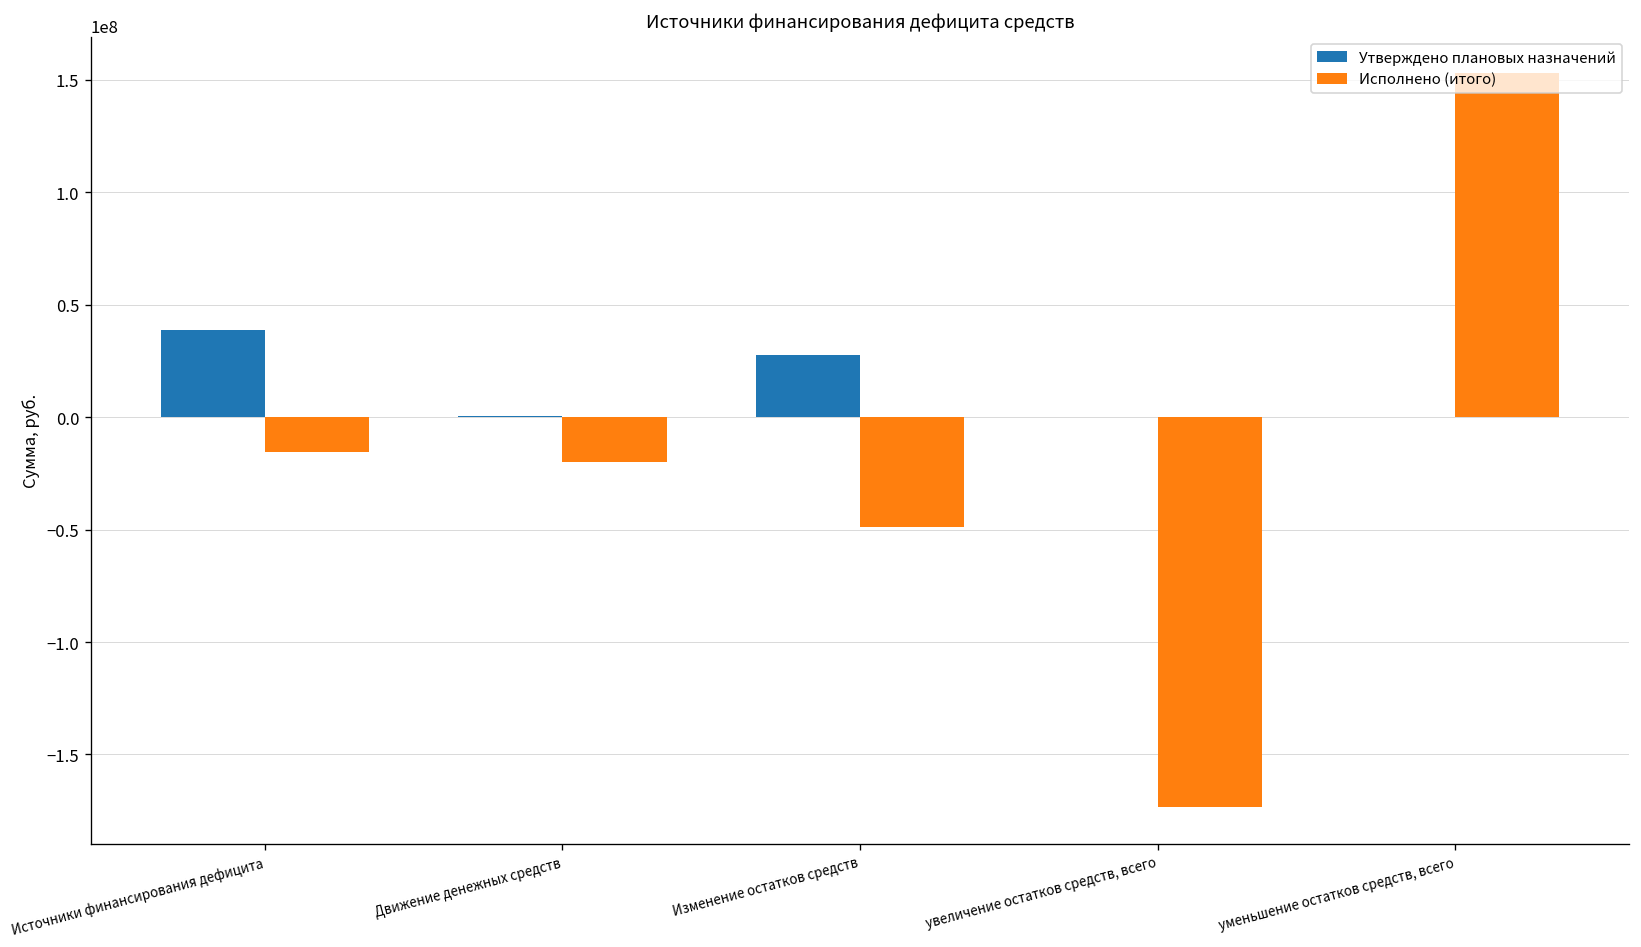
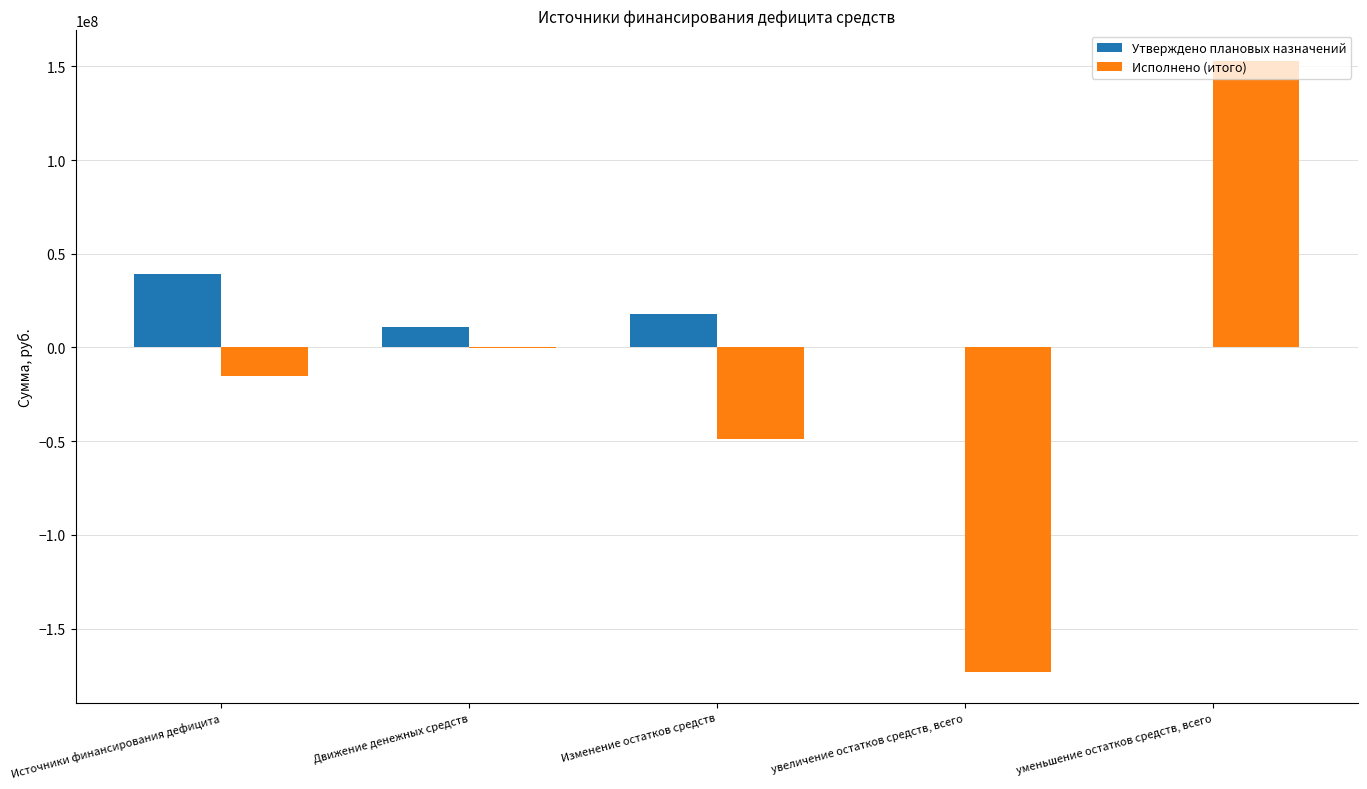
Утверждено плановых назначений, Движение денежных средств: 0 -> 11000000
Исполнено (итого), Движение денежных средств: -20000000 -> 0
Утверждено плановых назначений, Изменение остатков средств: 28000000 -> 18000000
